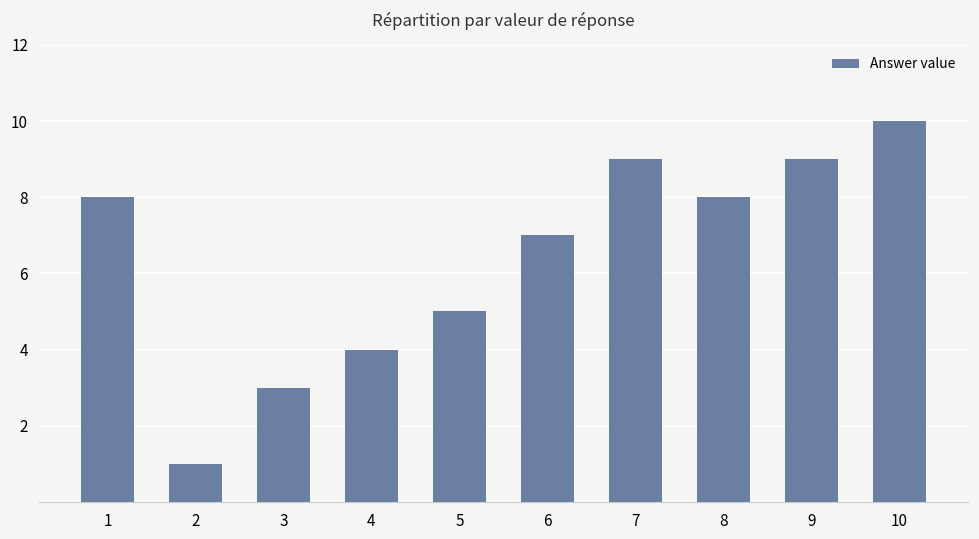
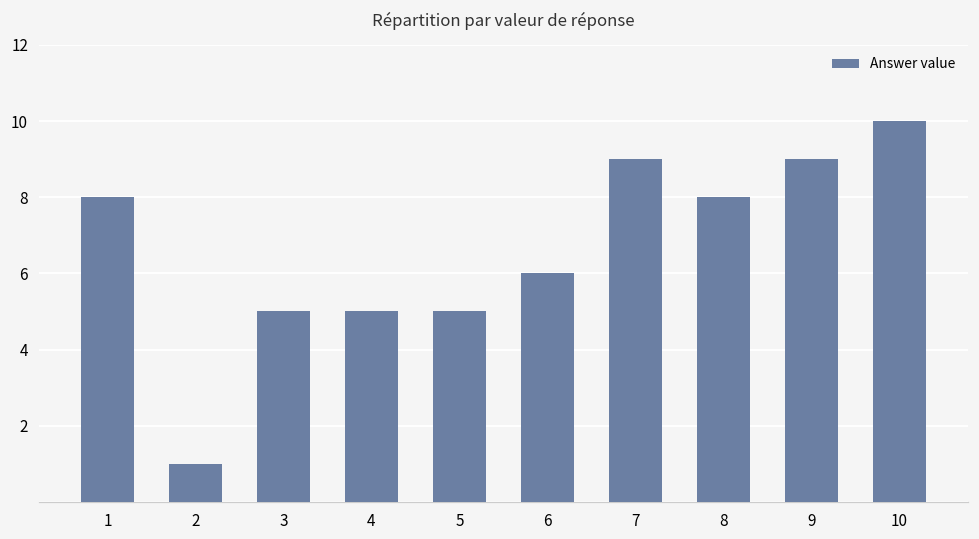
3: 3 -> 5
4: 4 -> 5
6: 7 -> 6
